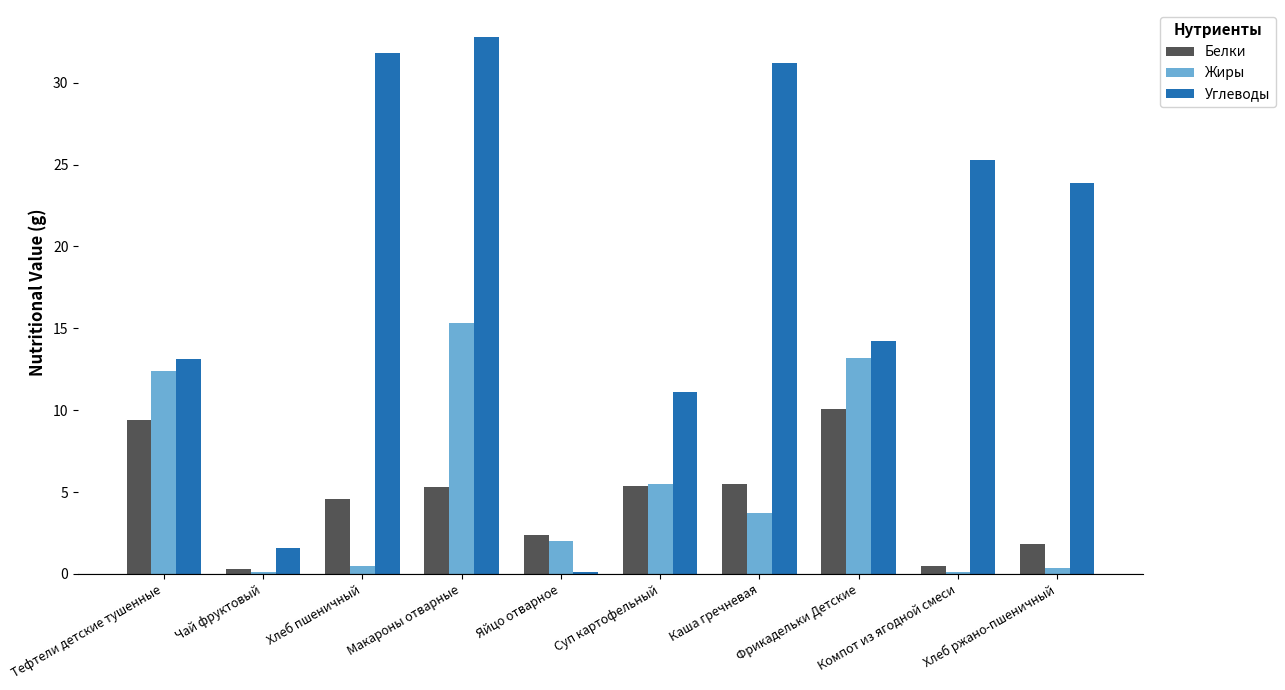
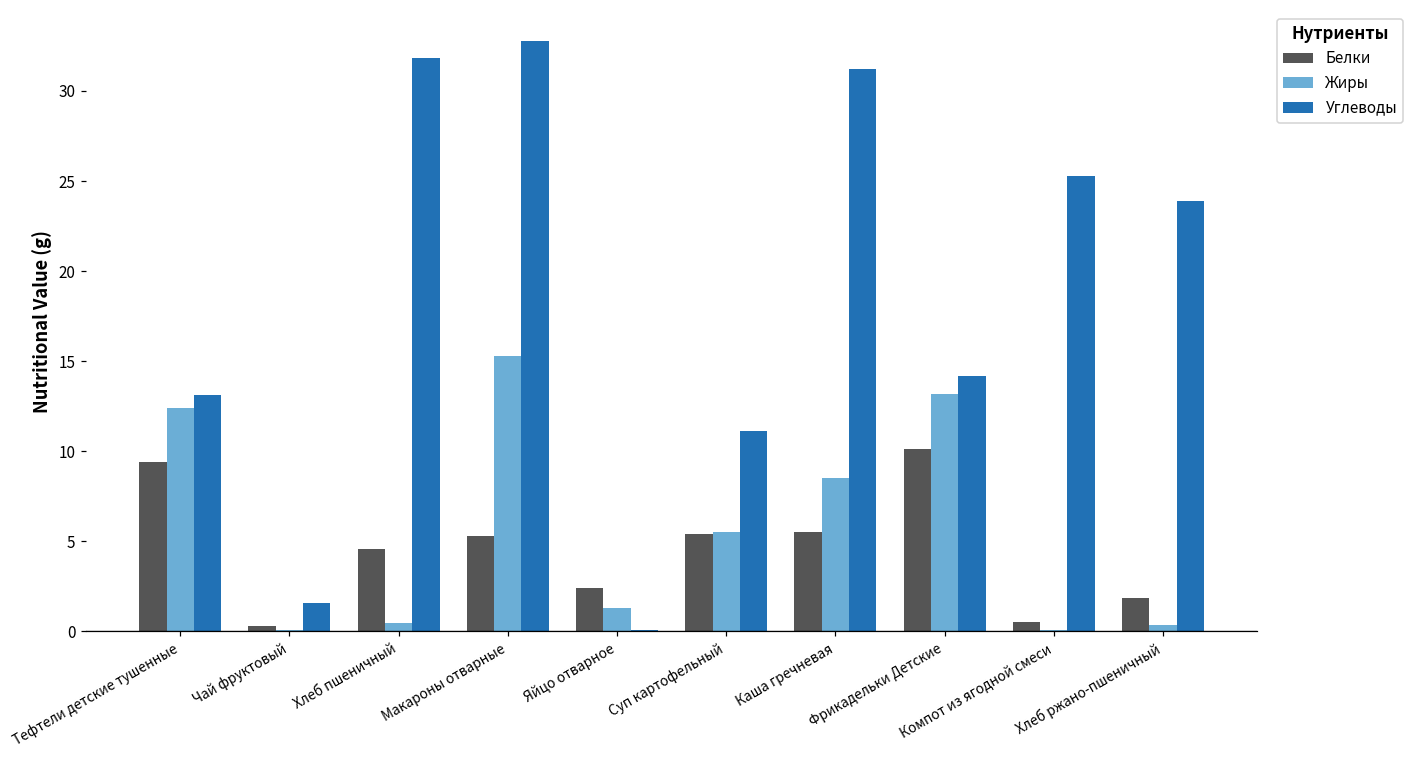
Жиры, Яйцо отварное: 2.0 -> 1.3
Жиры, Каша гречневая: 3.7 -> 8.5
